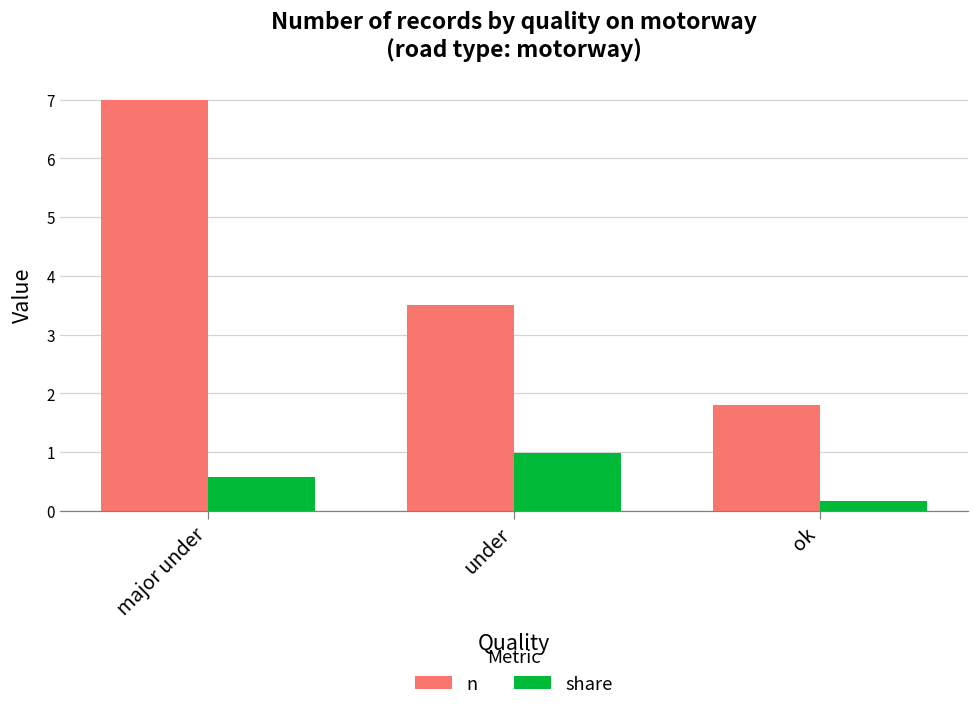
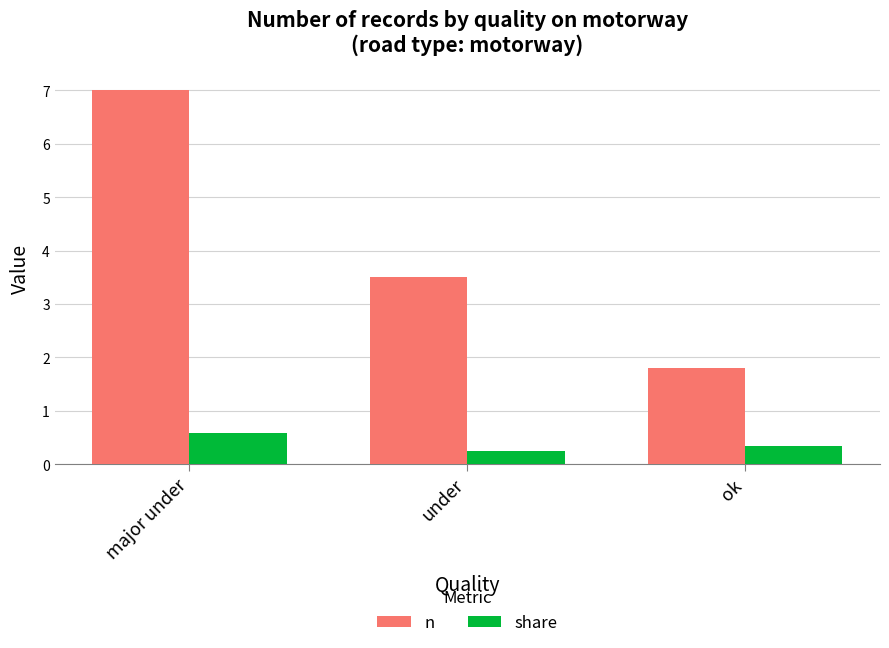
share, under: 1.0 -> 0.3
share, ok: 0.2 -> 0.3
